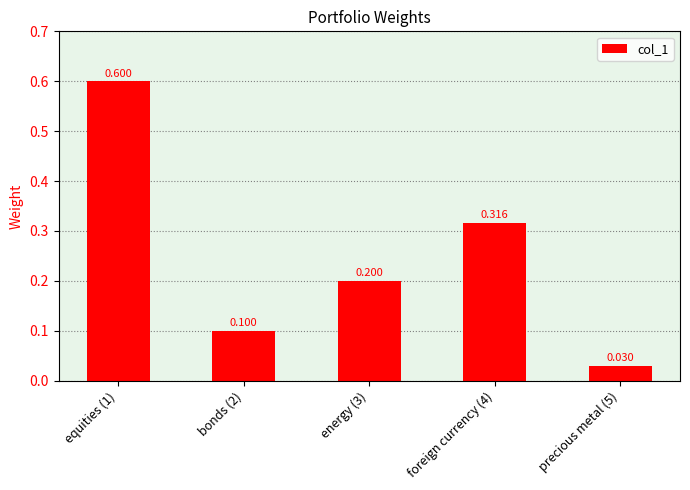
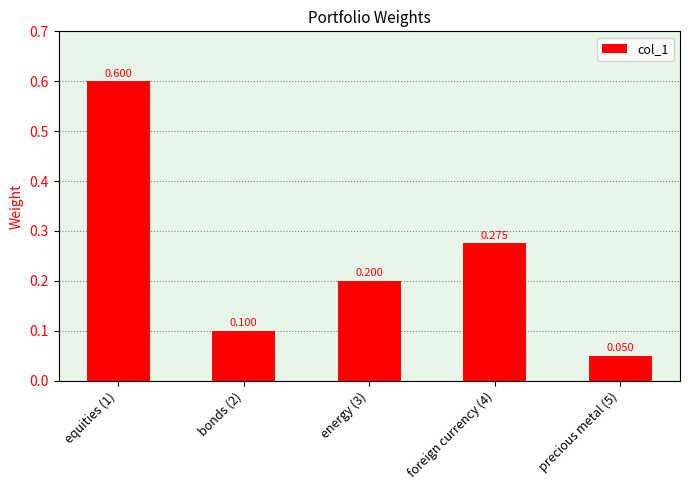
foreign currency (4): 0.316 -> 0.275
precious metal (5): 0.030 -> 0.050
